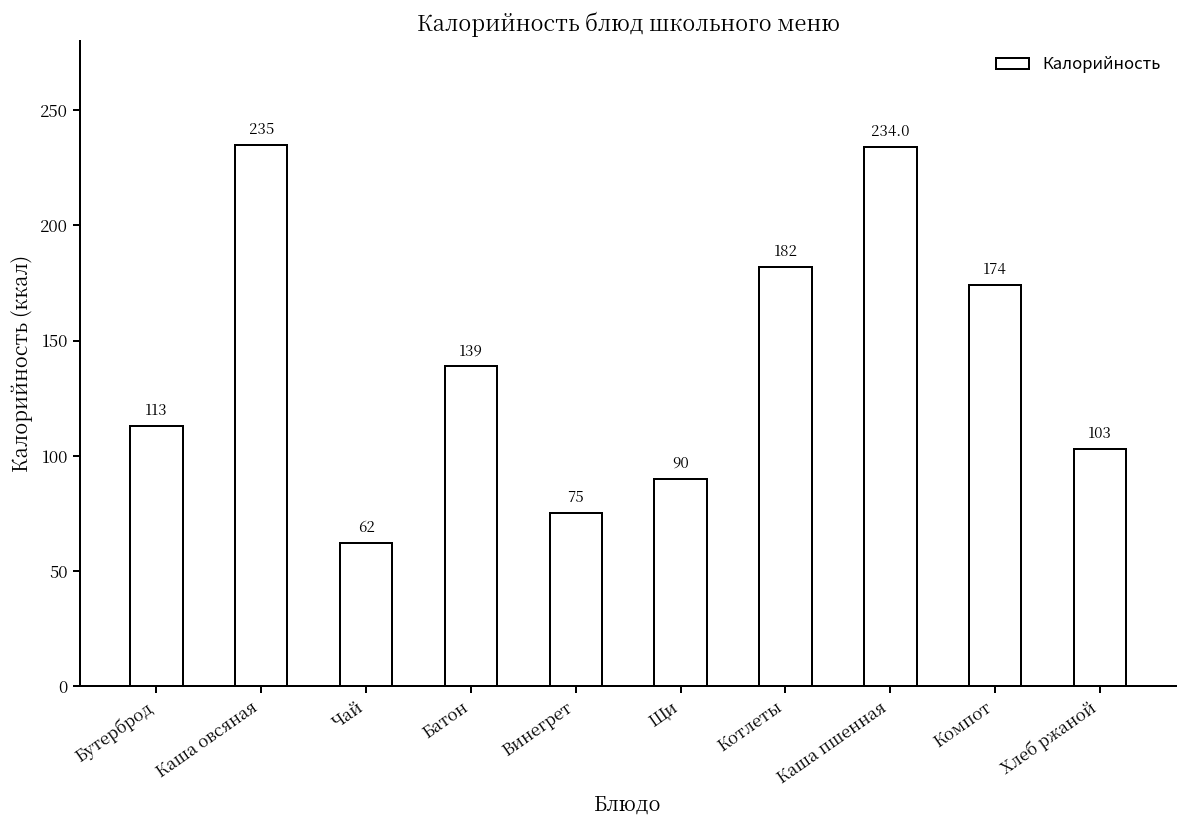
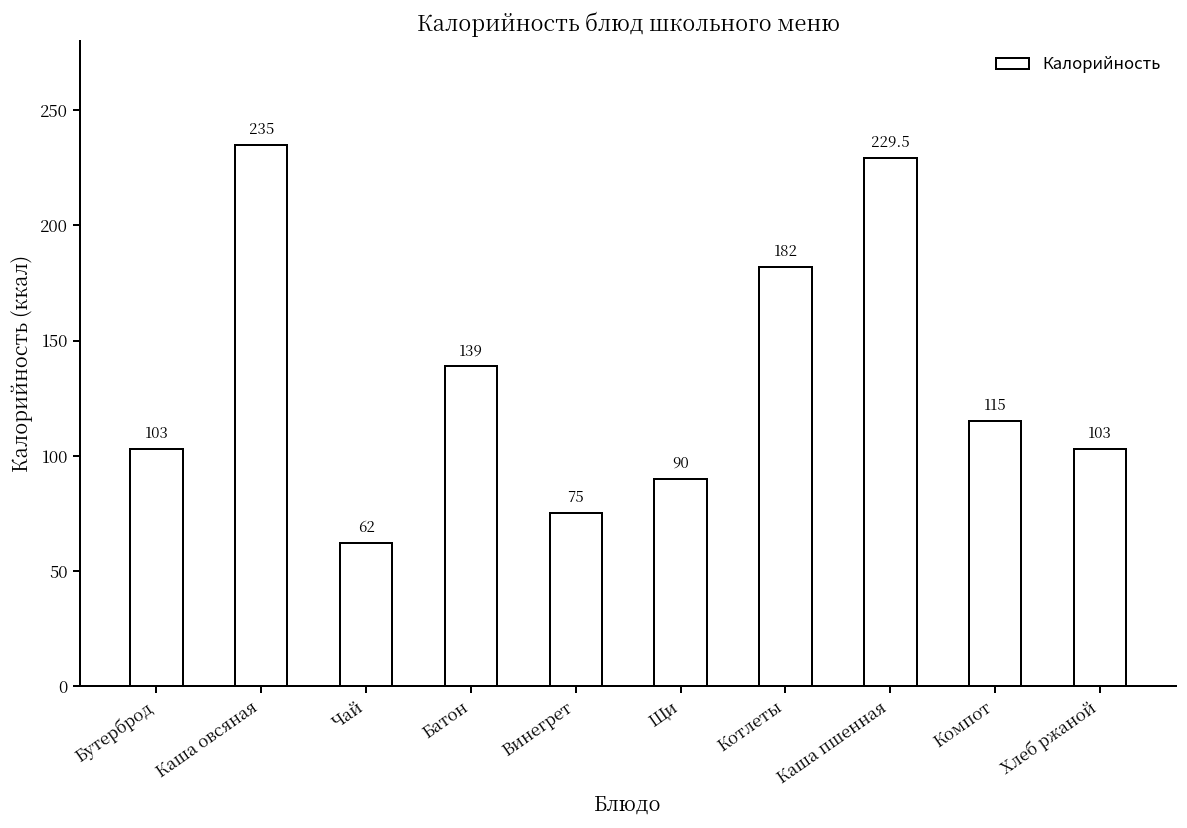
Бутерброд: 113 -> 103
Каша пшенная: 234.0 -> 229.5
Компот: 174 -> 115
